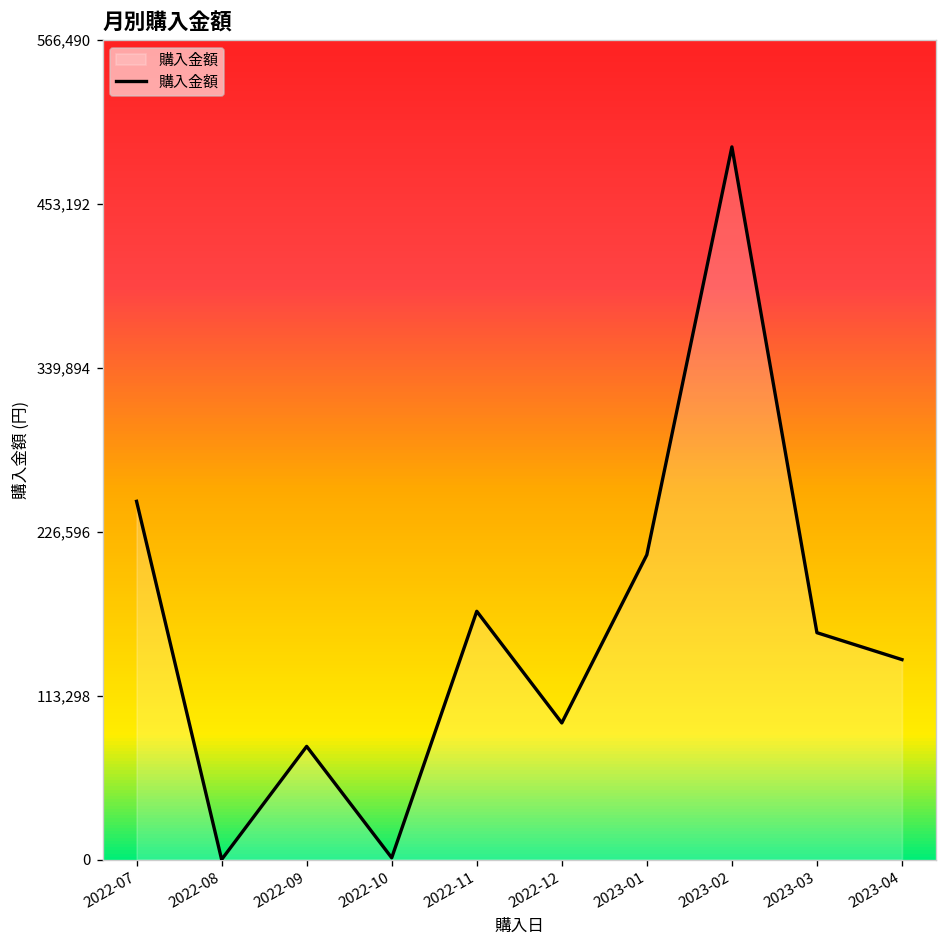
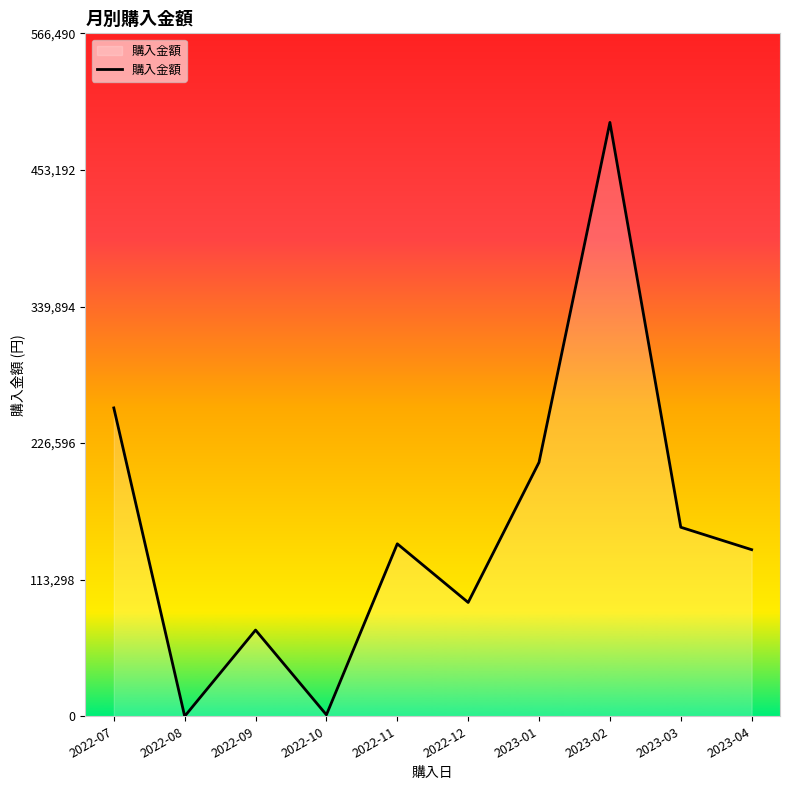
2022-07: 248,000 -> 256,000
2022-09: 78,000 -> 72,000
2022-11: 172,000 -> 143,000
